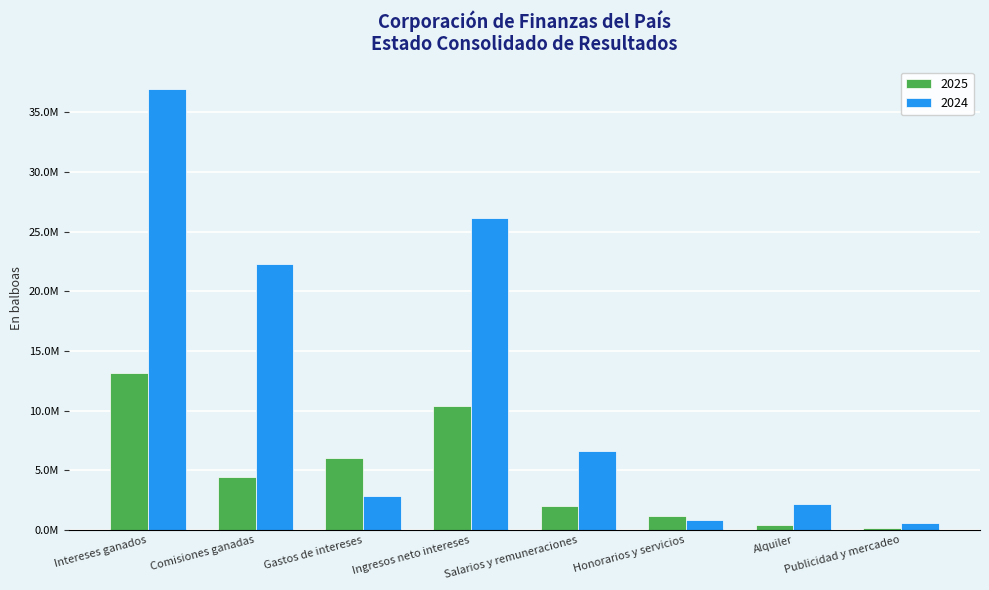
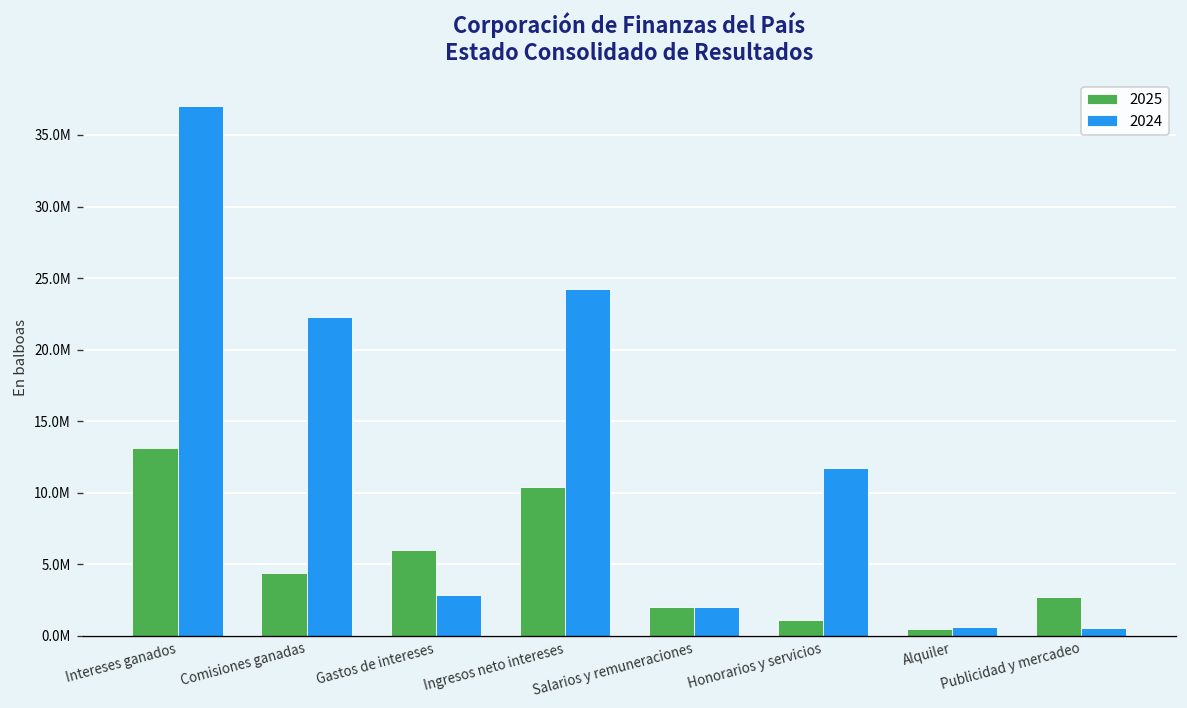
2024, Ingresos neto intereses: 26200000 -> 24200000
2024, Salarios y remuneraciones: 6700000 -> 2000000
2024, Honorarios y servicios: 800000 -> 11700000
2024, Alquiler: 2100000 -> 700000
2025, Publicidad y mercadeo: 200000 -> 2700000
